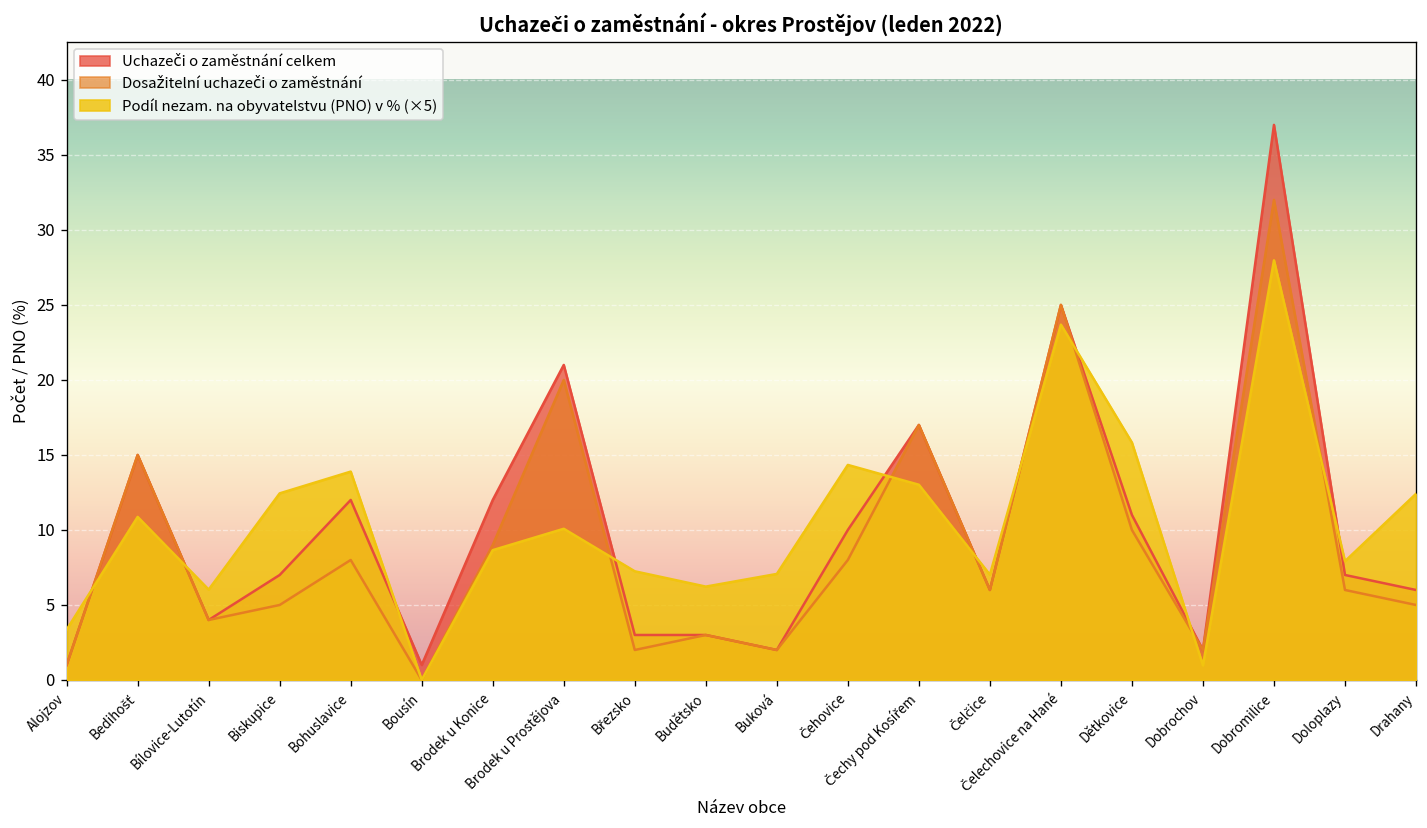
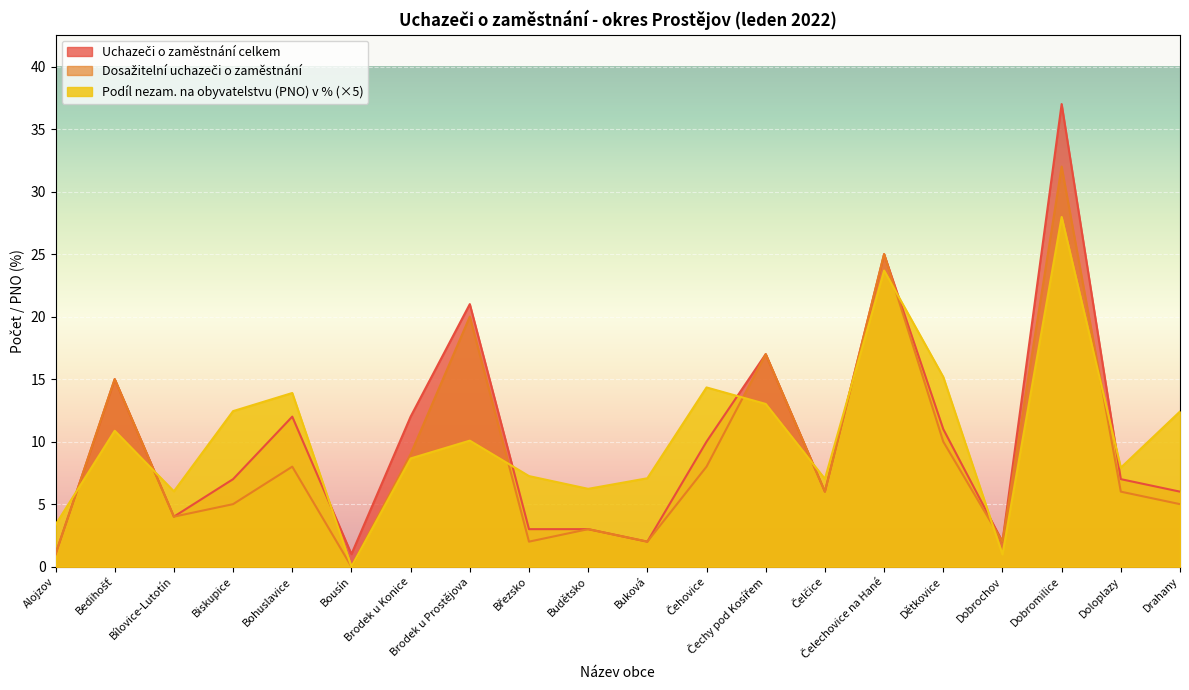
Podíl nezam. na obyvatelstvu (PNO) v % (×5), Dětkovice: 15.8 -> 15.2
